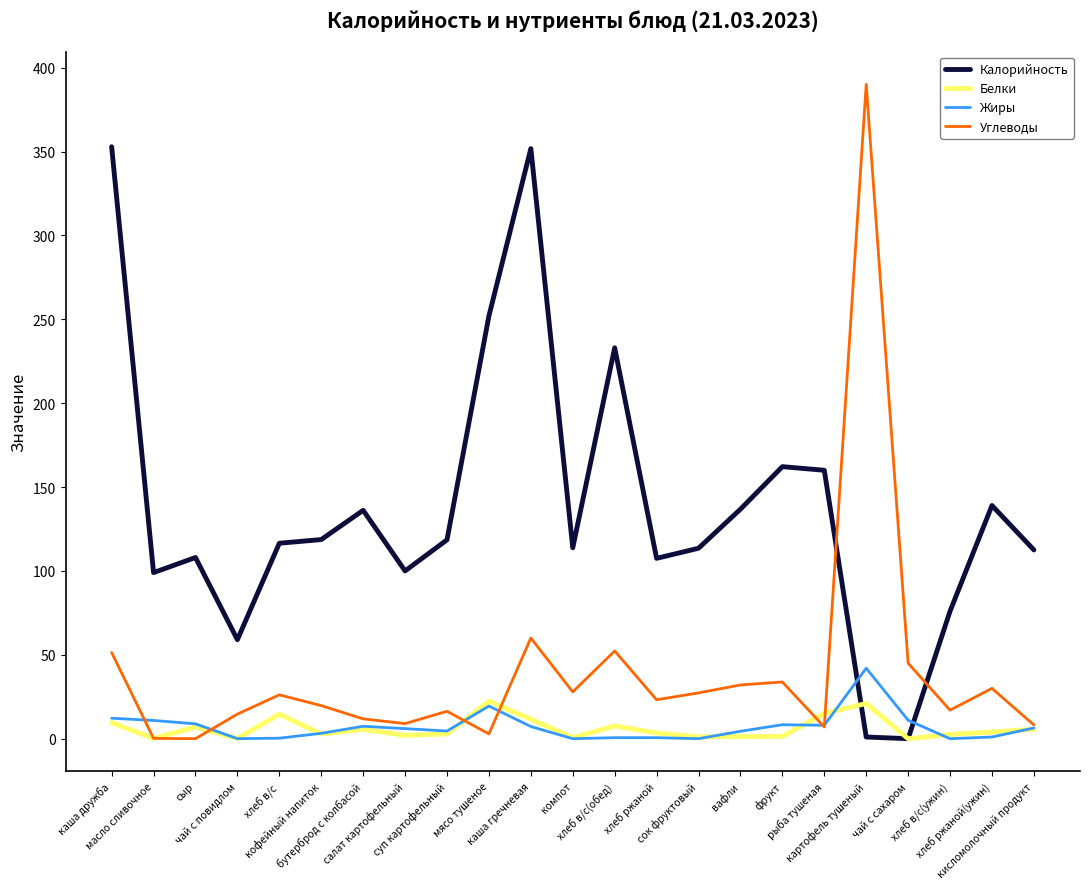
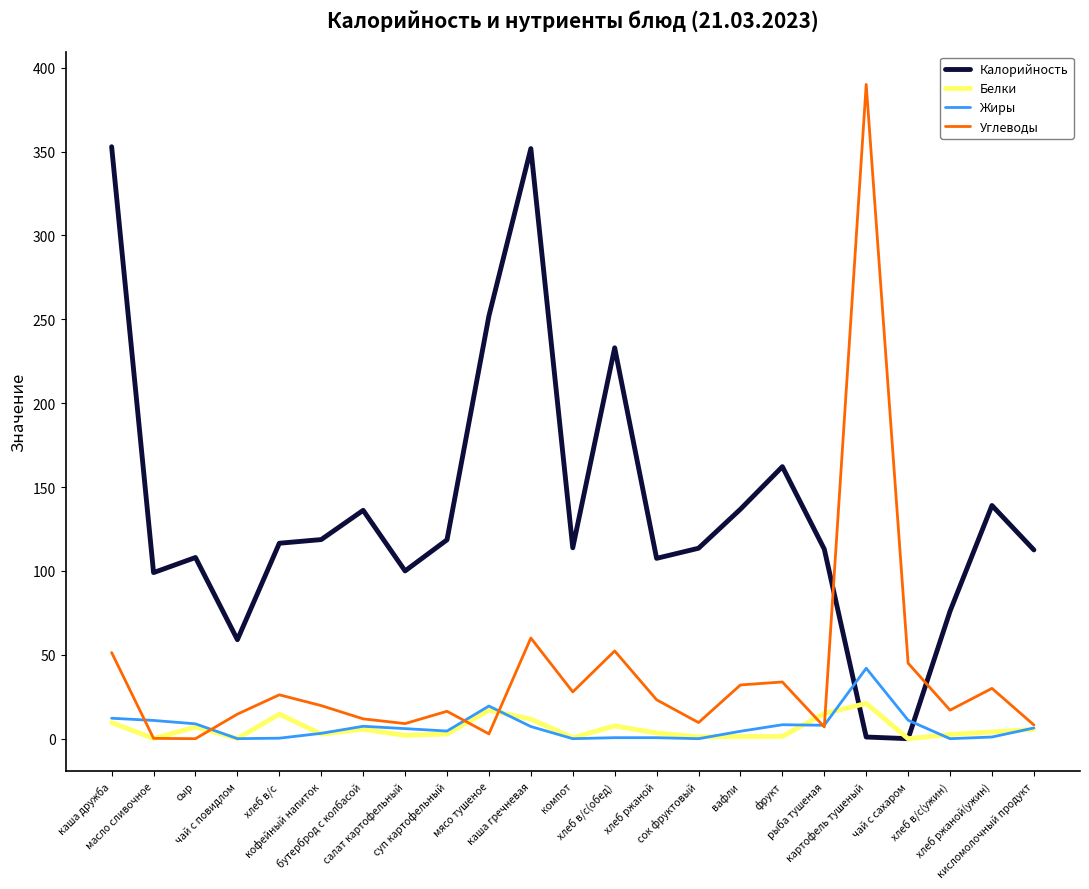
Белки, мясо тушеное: 22 -> 17
Углеводы, сок фруктовый: 27 -> 10
Калорийность, рыба тушеная: 160 -> 113
